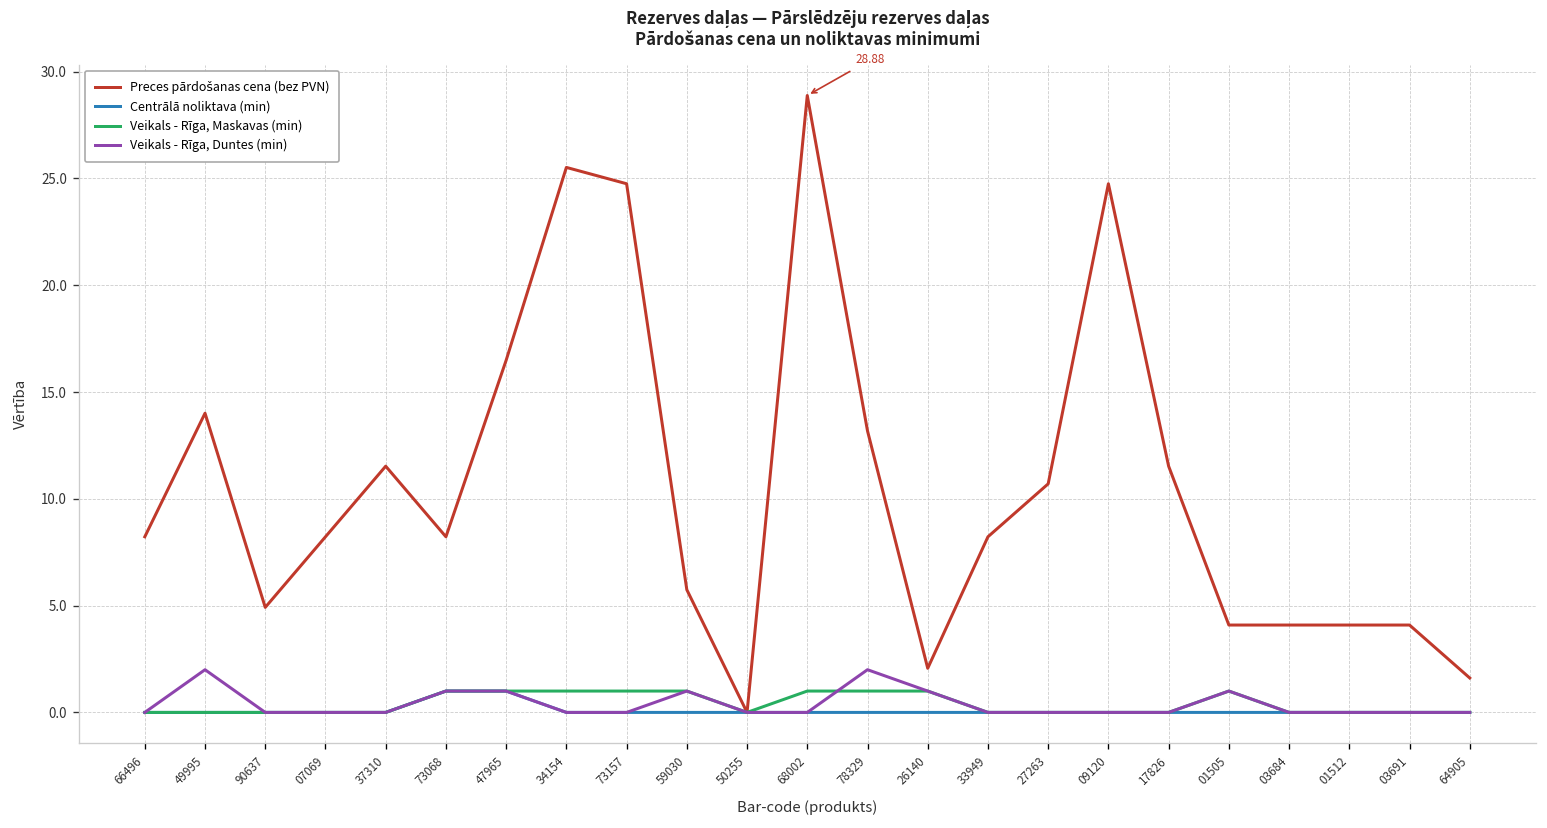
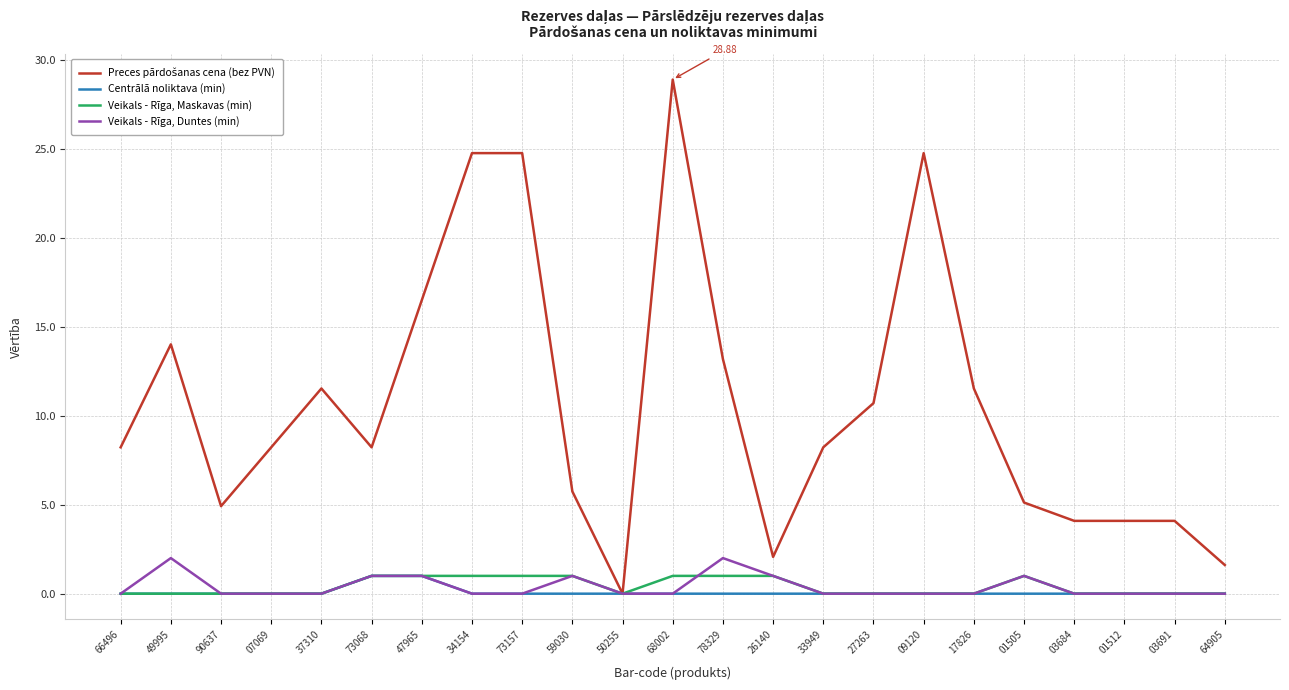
Preces pārdošanas cena (bez PVN), 34154: 25.5 -> 24.8
Preces pārdošanas cena (bez PVN), 01505: 4.1 -> 5.1
